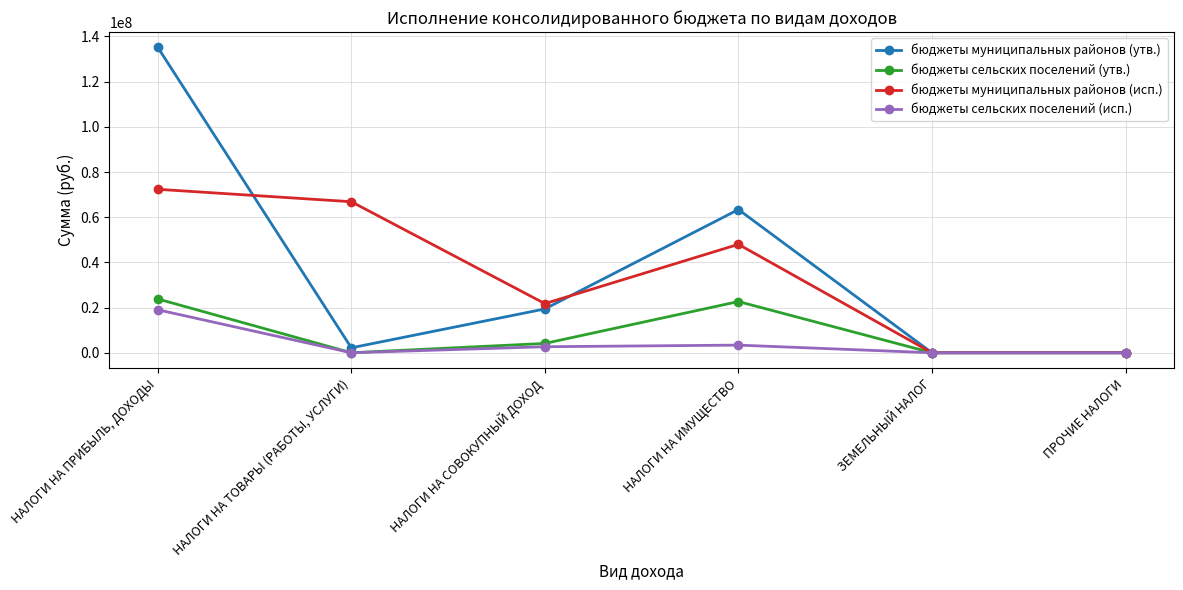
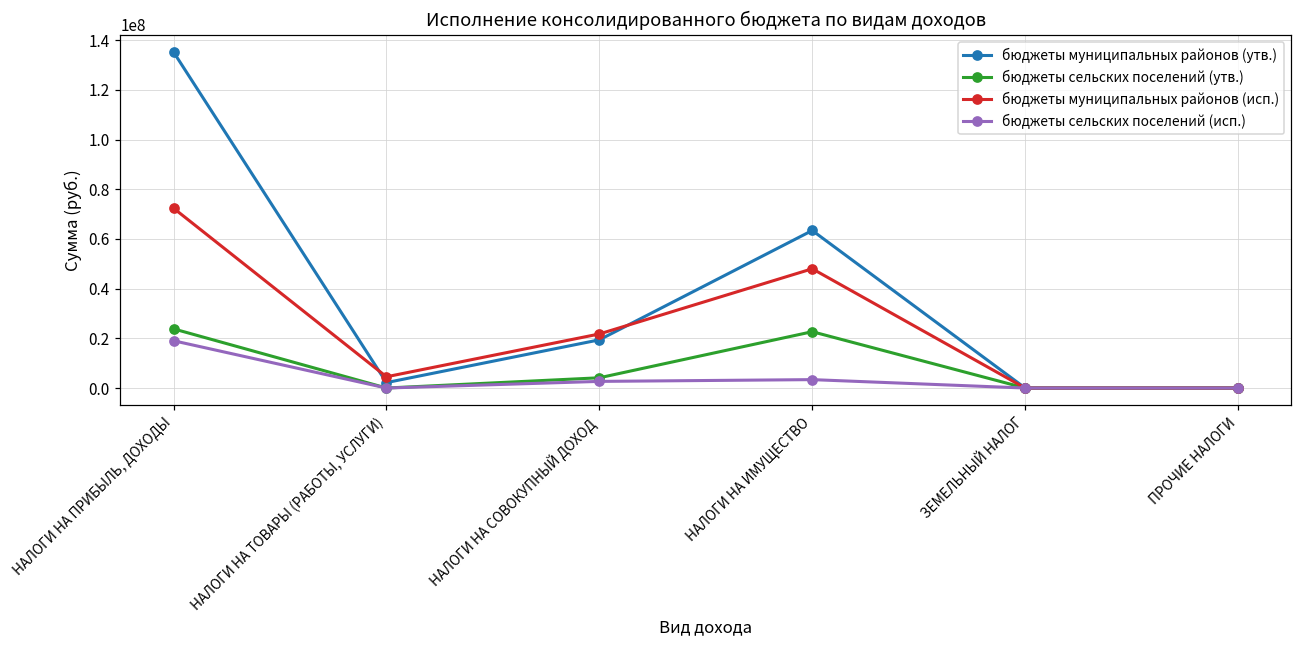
бюджеты муниципальных районов (исп.), НАЛОГИ НА ТОВАРЫ (РАБОТЫ, УСЛУГИ): 67000000 -> 5000000
